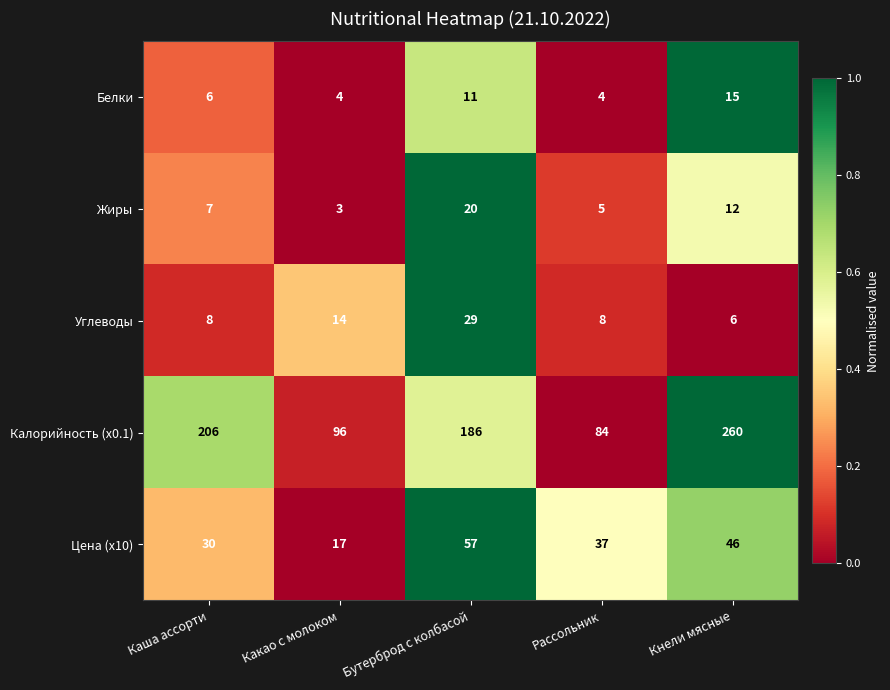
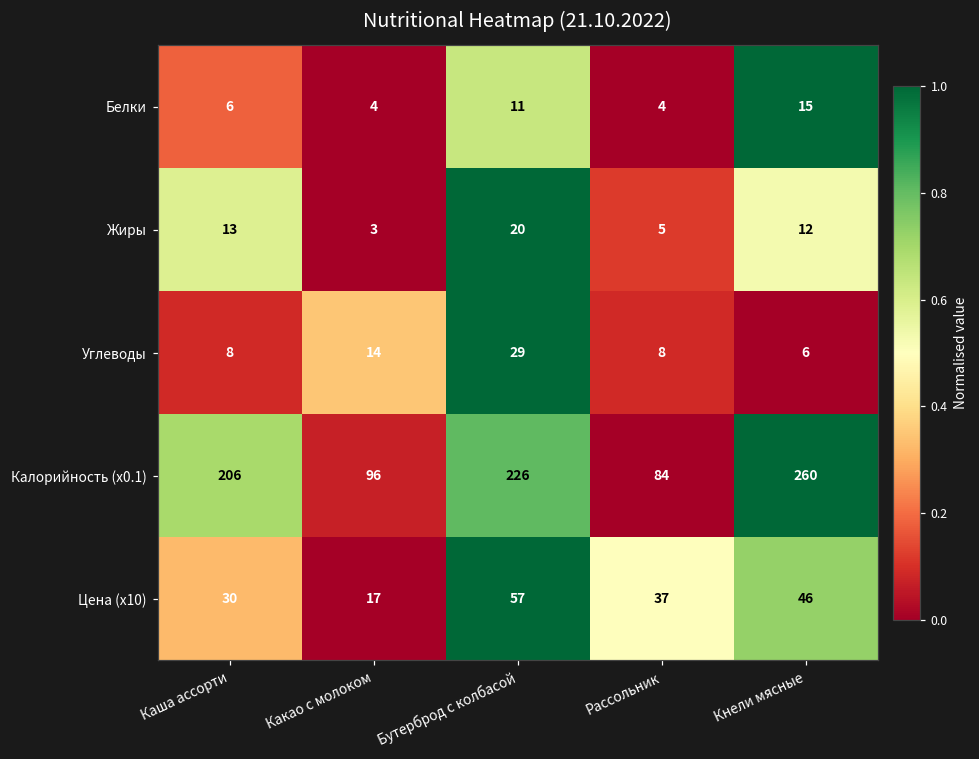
Жиры, Каша ассорти: 7 -> 13
Калорийность (x0.1), Бутерброд с колбасой: 186 -> 226
